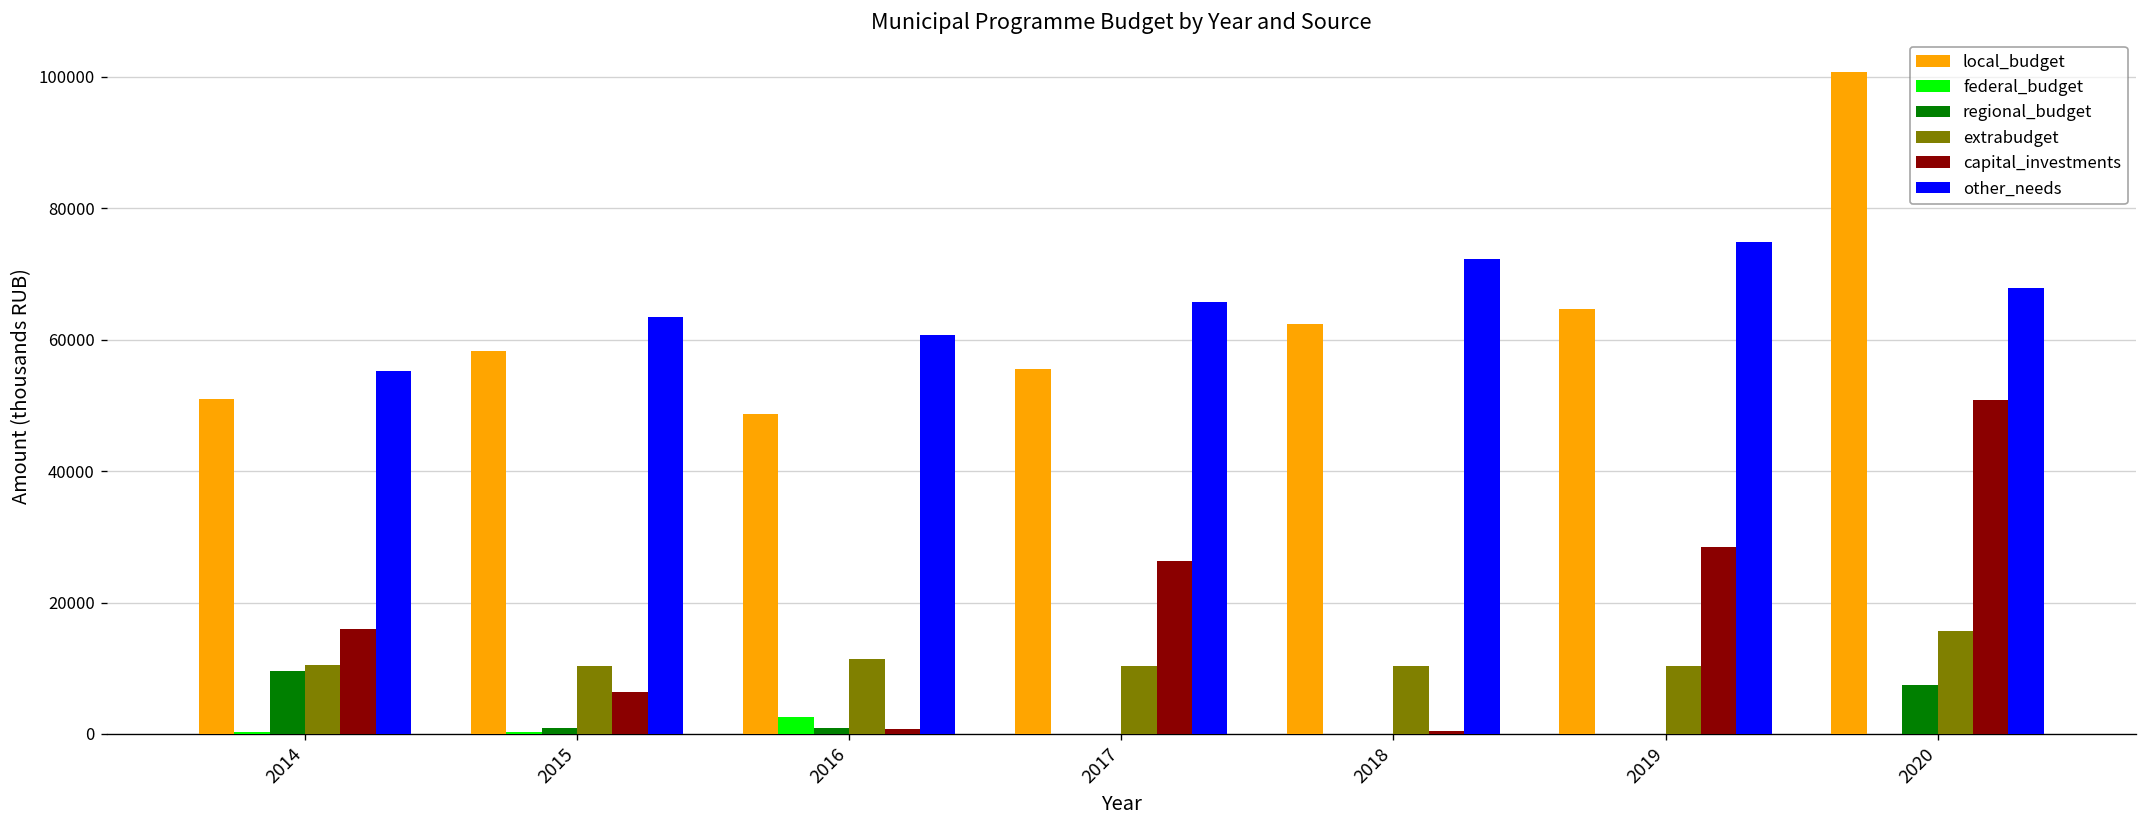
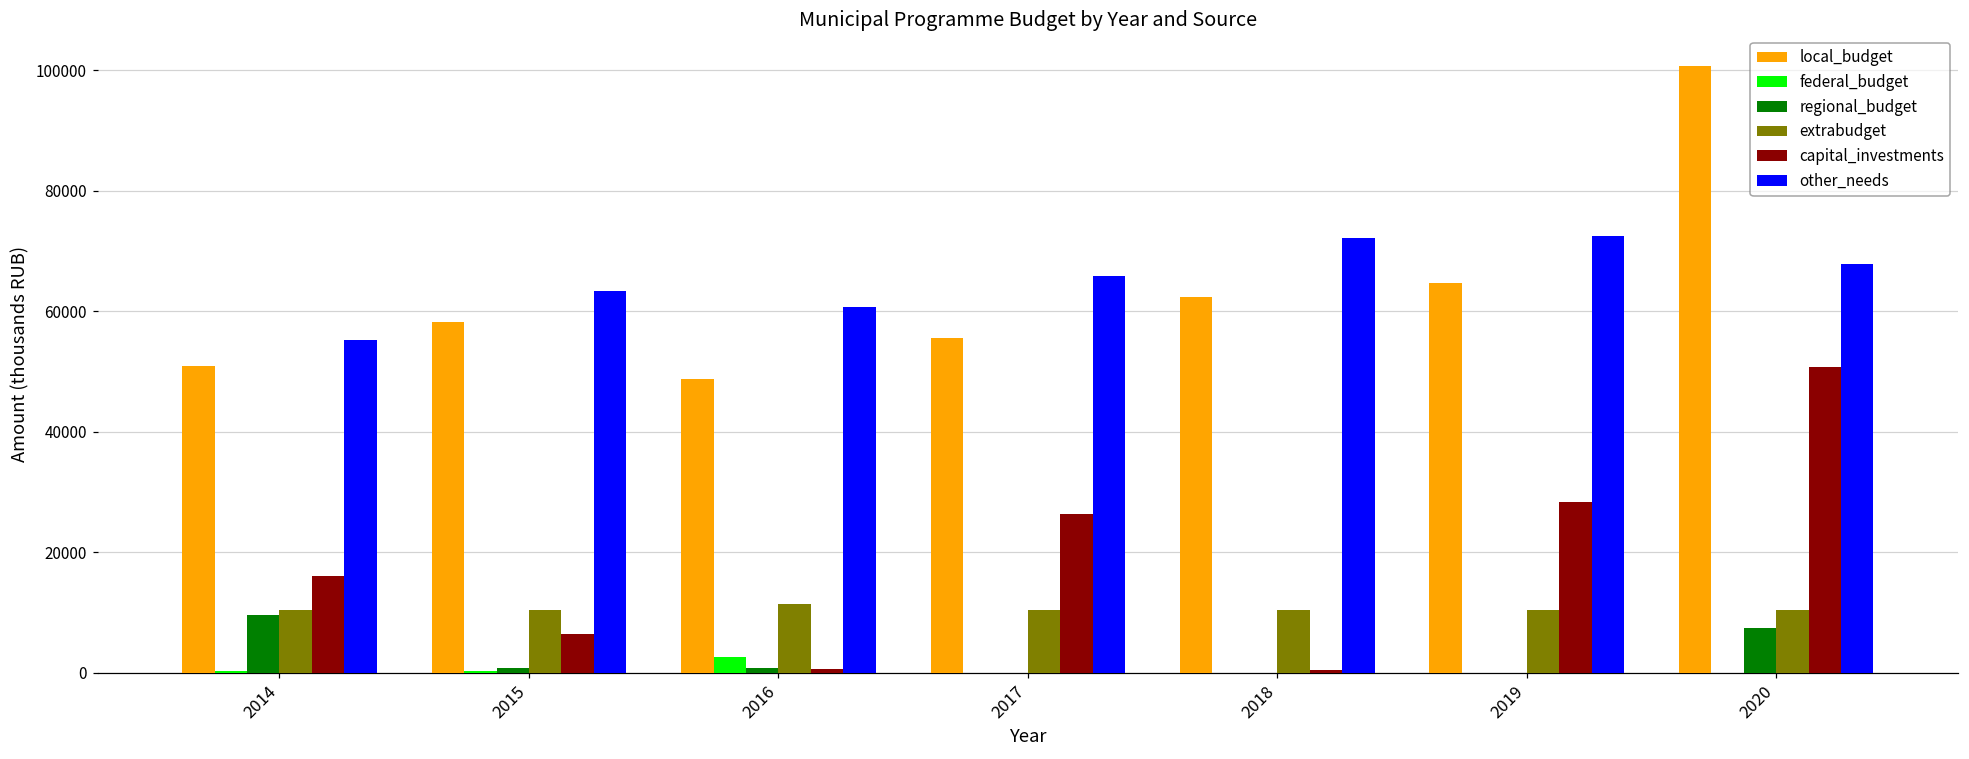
other_needs, 2019: 75000 -> 73000
extrabudget, 2020: 16000 -> 10000
